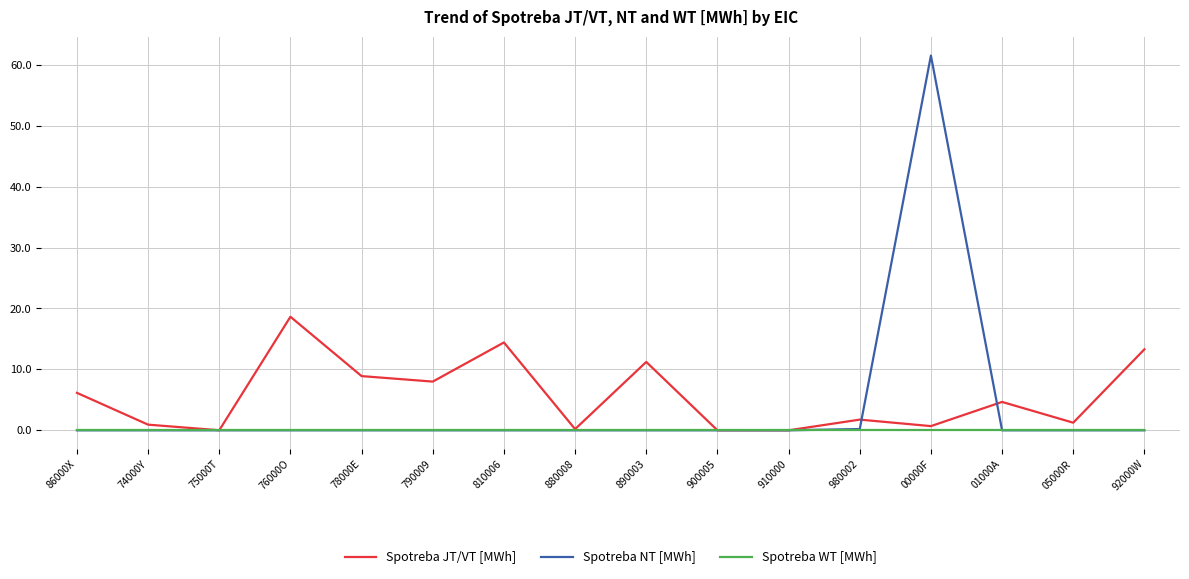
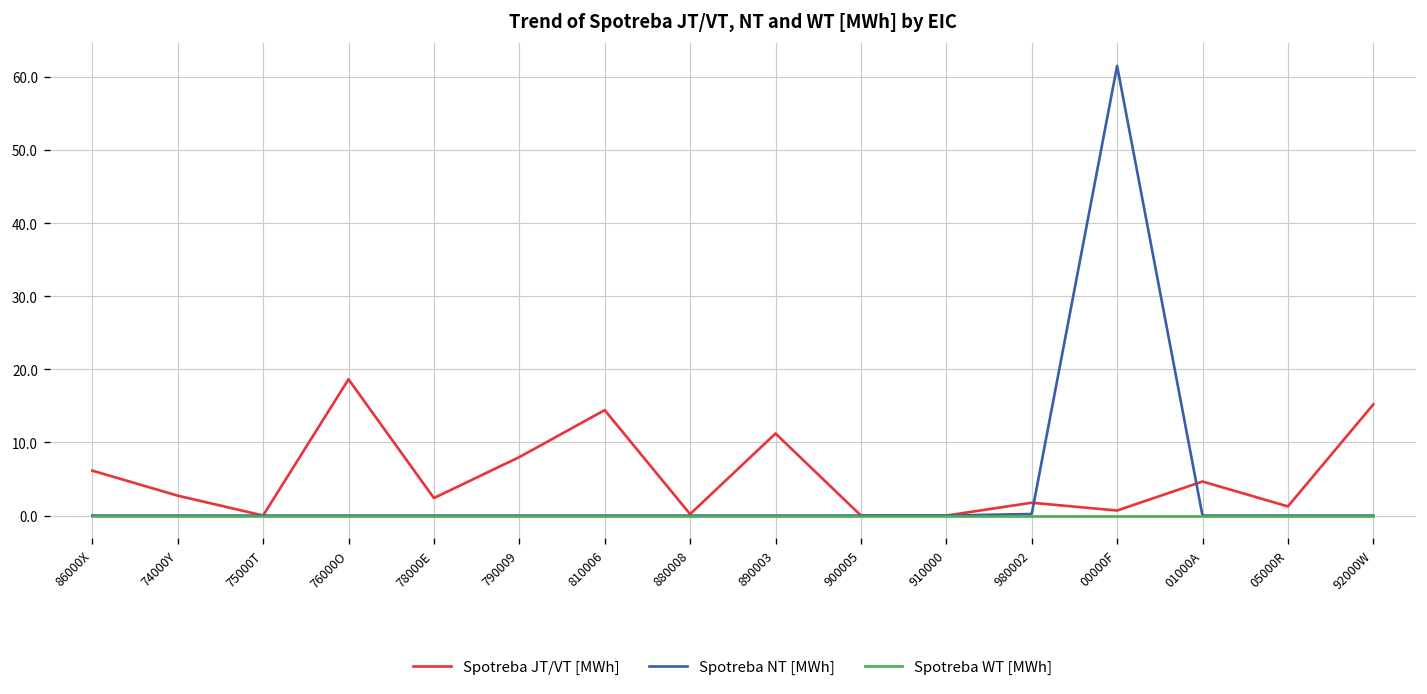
Spotreba JT/VT [MWh], 74000Y: 1 -> 3
Spotreba JT/VT [MWh], 78000E: 9 -> 2
Spotreba JT/VT [MWh], 92000W: 13 -> 15
